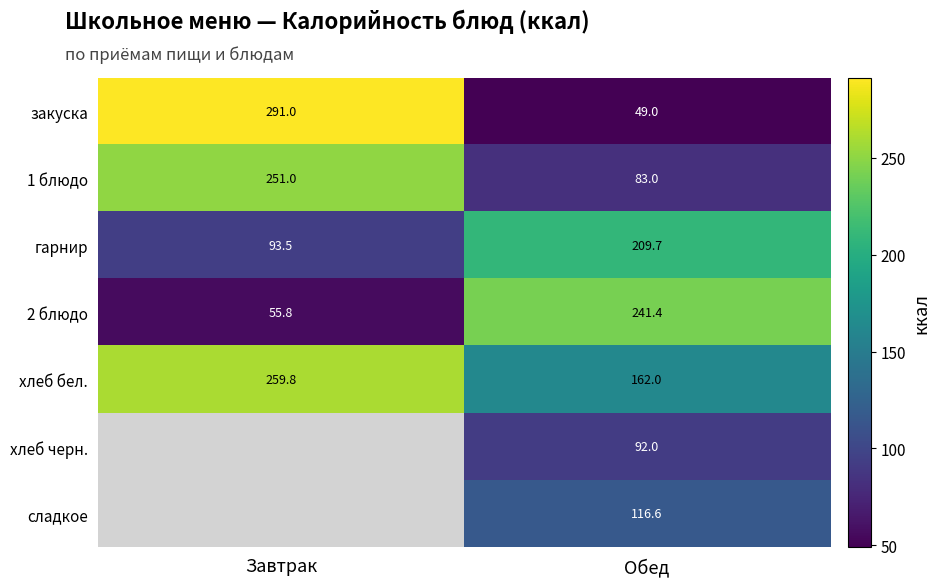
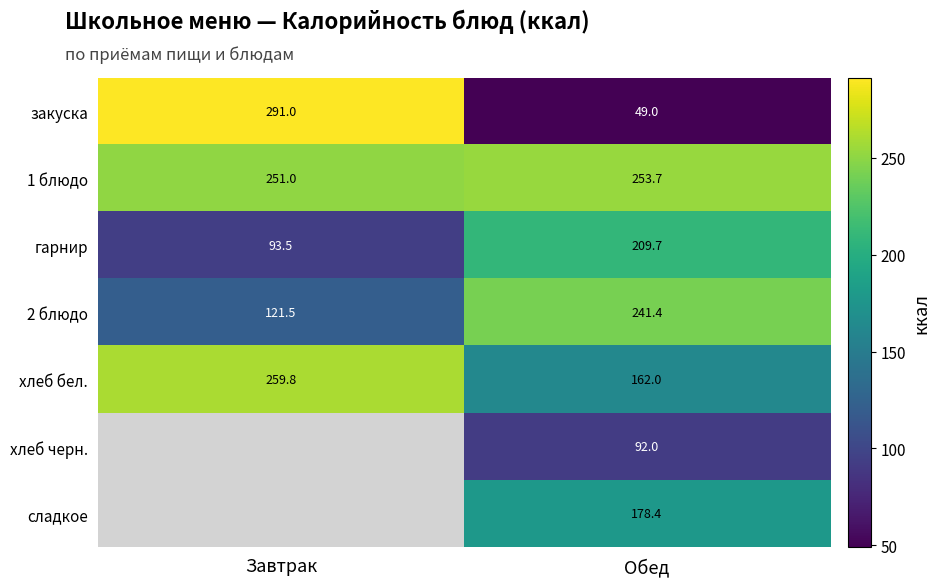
1 блюдо, Обед: 83.0 -> 253.7
2 блюдо, Завтрак: 55.8 -> 121.5
сладкое, Обед: 116.6 -> 178.4
